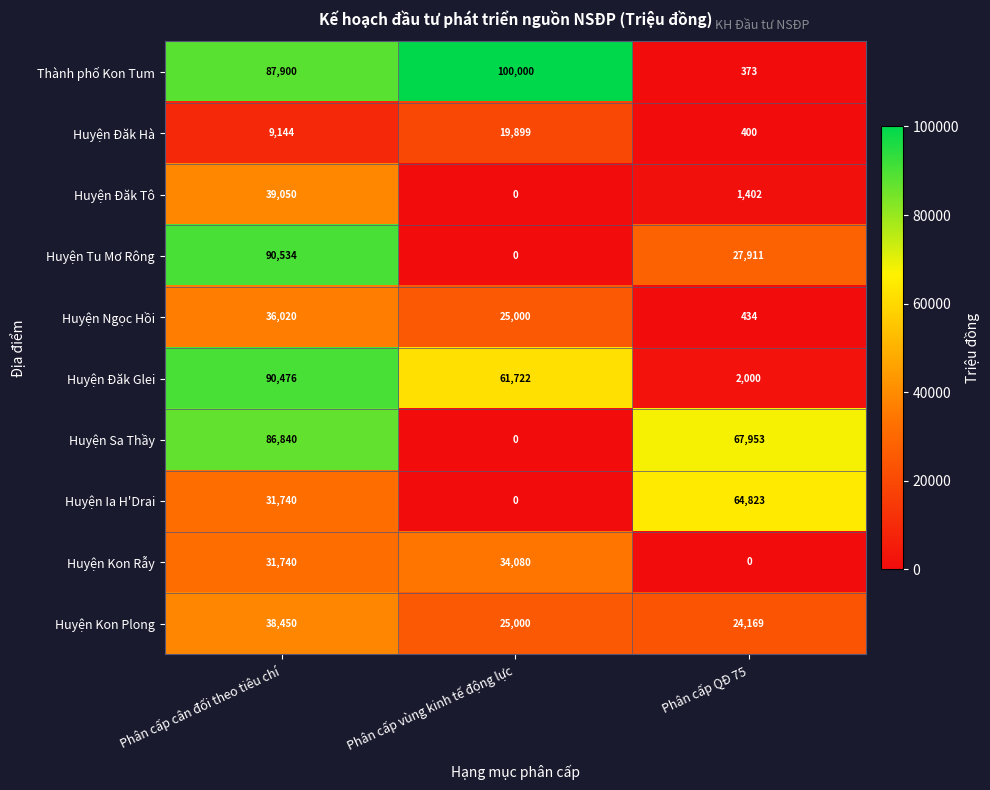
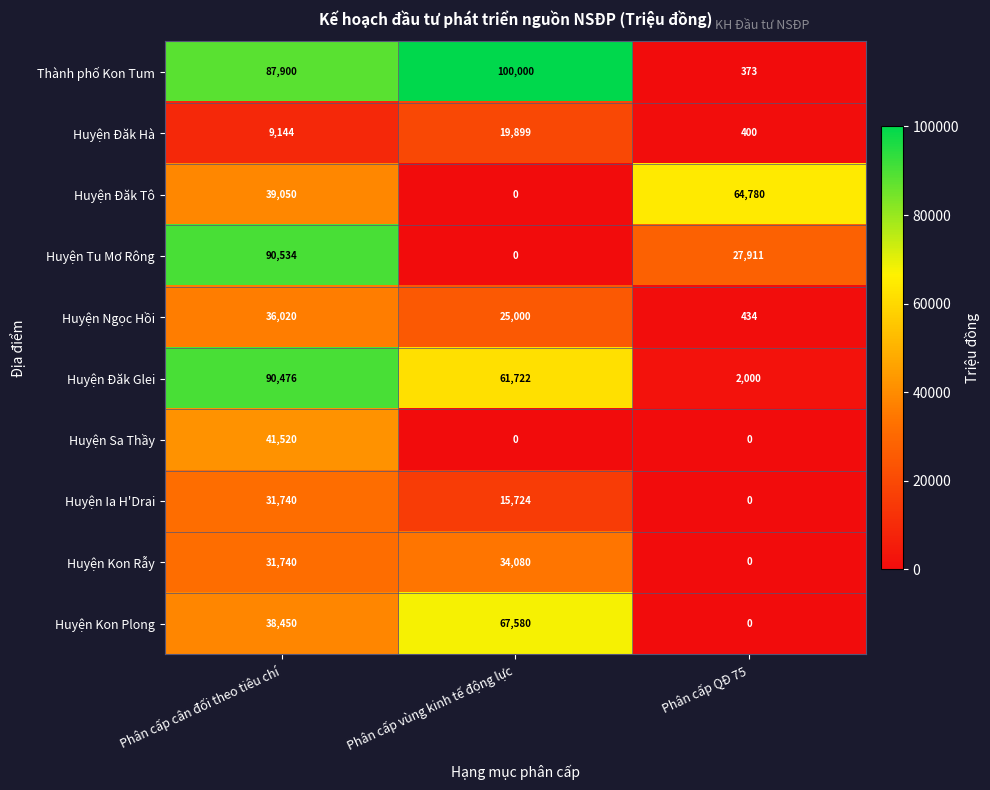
Huyện Đăk Tô, Phân cấp QĐ 75: 1,402 -> 64,780
Huyện Sa Thầy, Phân cấp cân đối theo tiêu chí: 86,840 -> 41,520
Huyện Sa Thầy, Phân cấp QĐ 75: 67,953 -> 0
Huyện Ia H'Drai, Phân cấp vùng kinh tế động lực: 0 -> 15,724
Huyện Ia H'Drai, Phân cấp QĐ 75: 64,823 -> 0
Huyện Kon Plong, Phân cấp vùng kinh tế động lực: 25,000 -> 67,580
Huyện Kon Plong, Phân cấp QĐ 75: 24,169 -> 0
